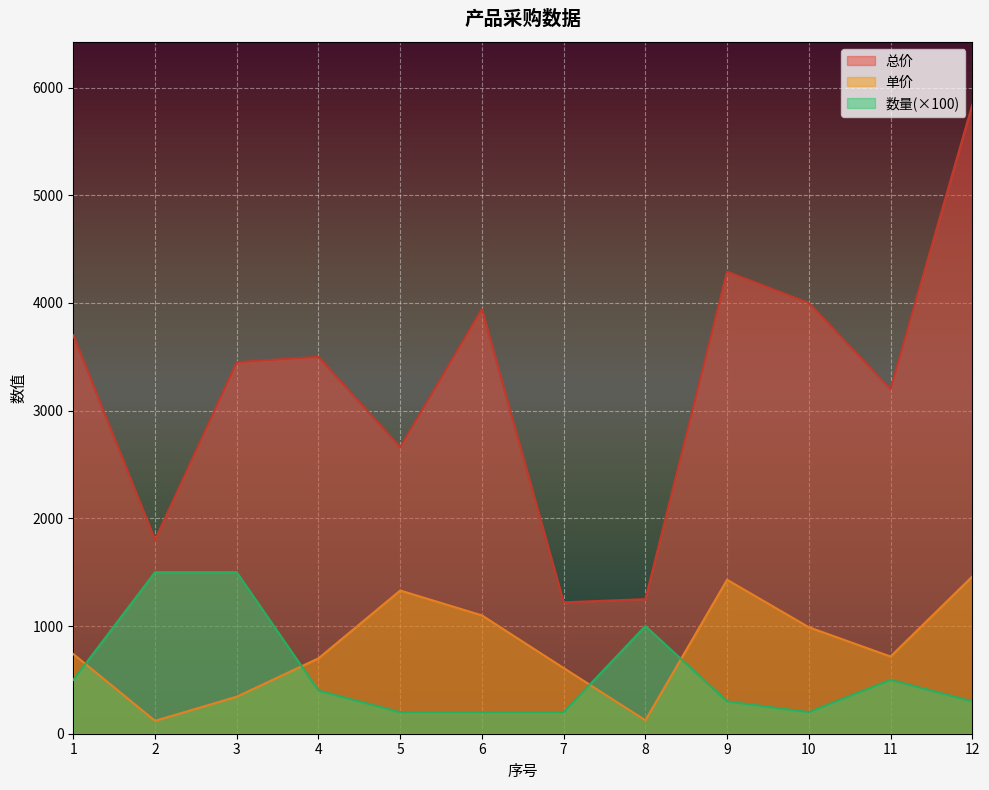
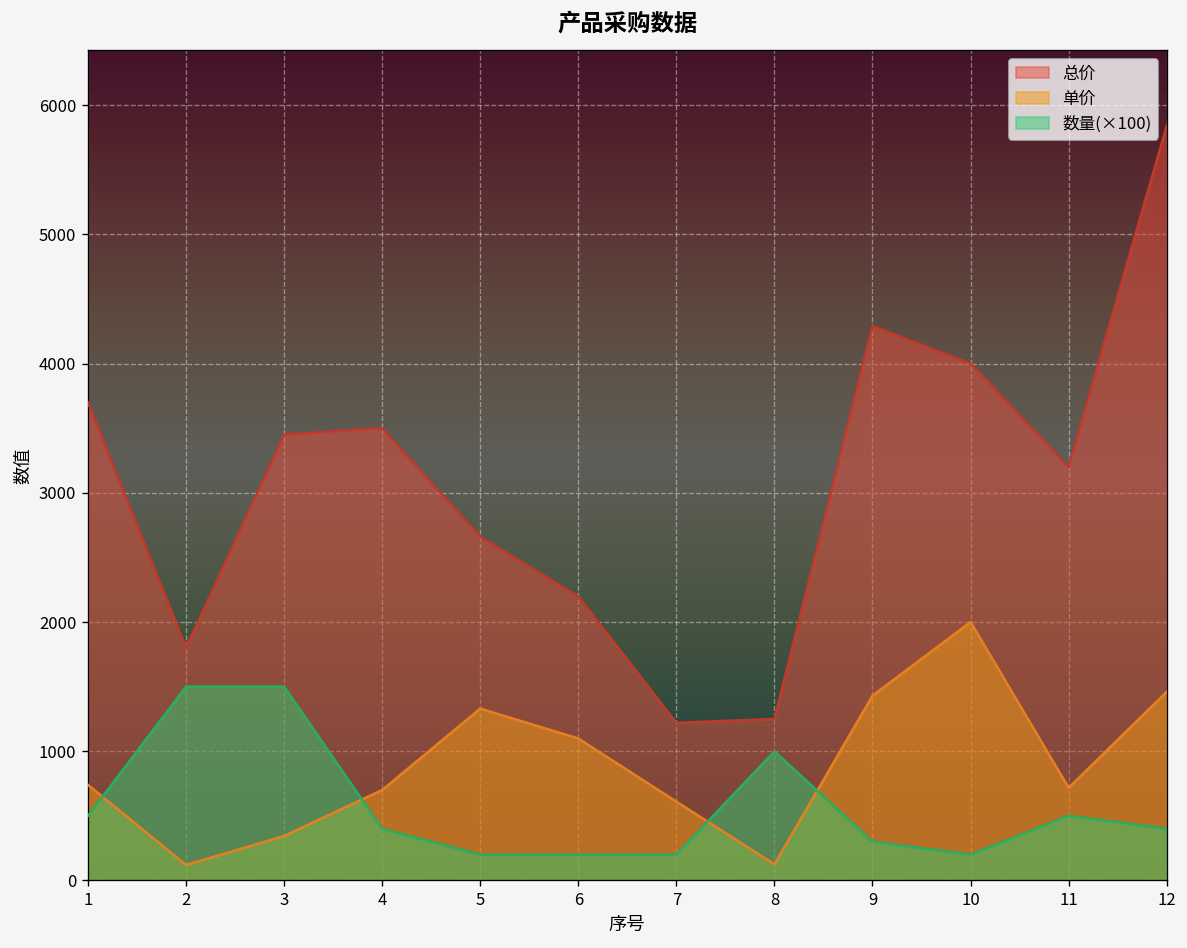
总价, 6: 3940 -> 2200
单价, 10: 990 -> 2000
数量(×100), 12: 300 -> 400
